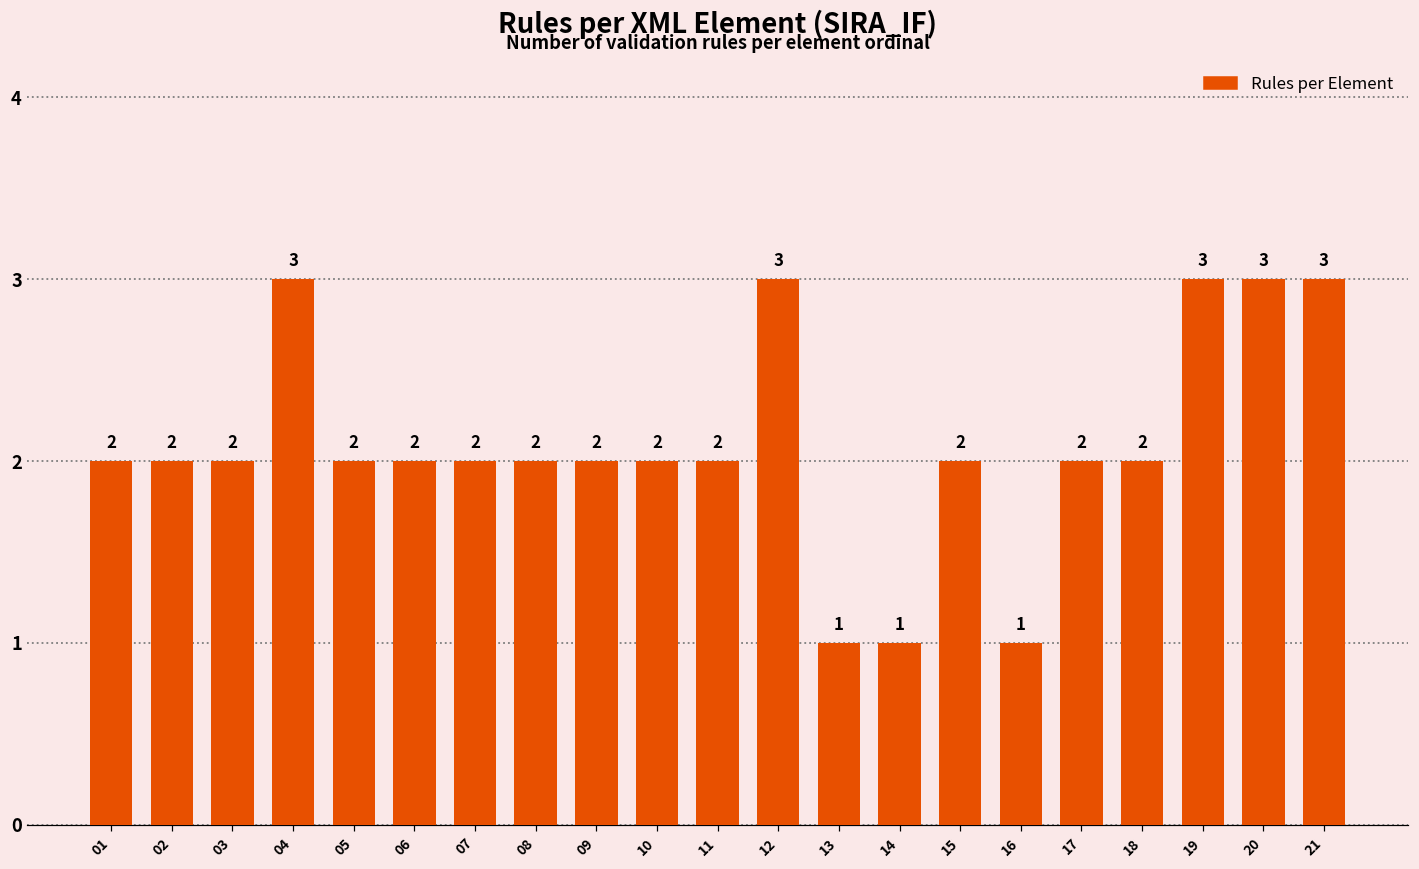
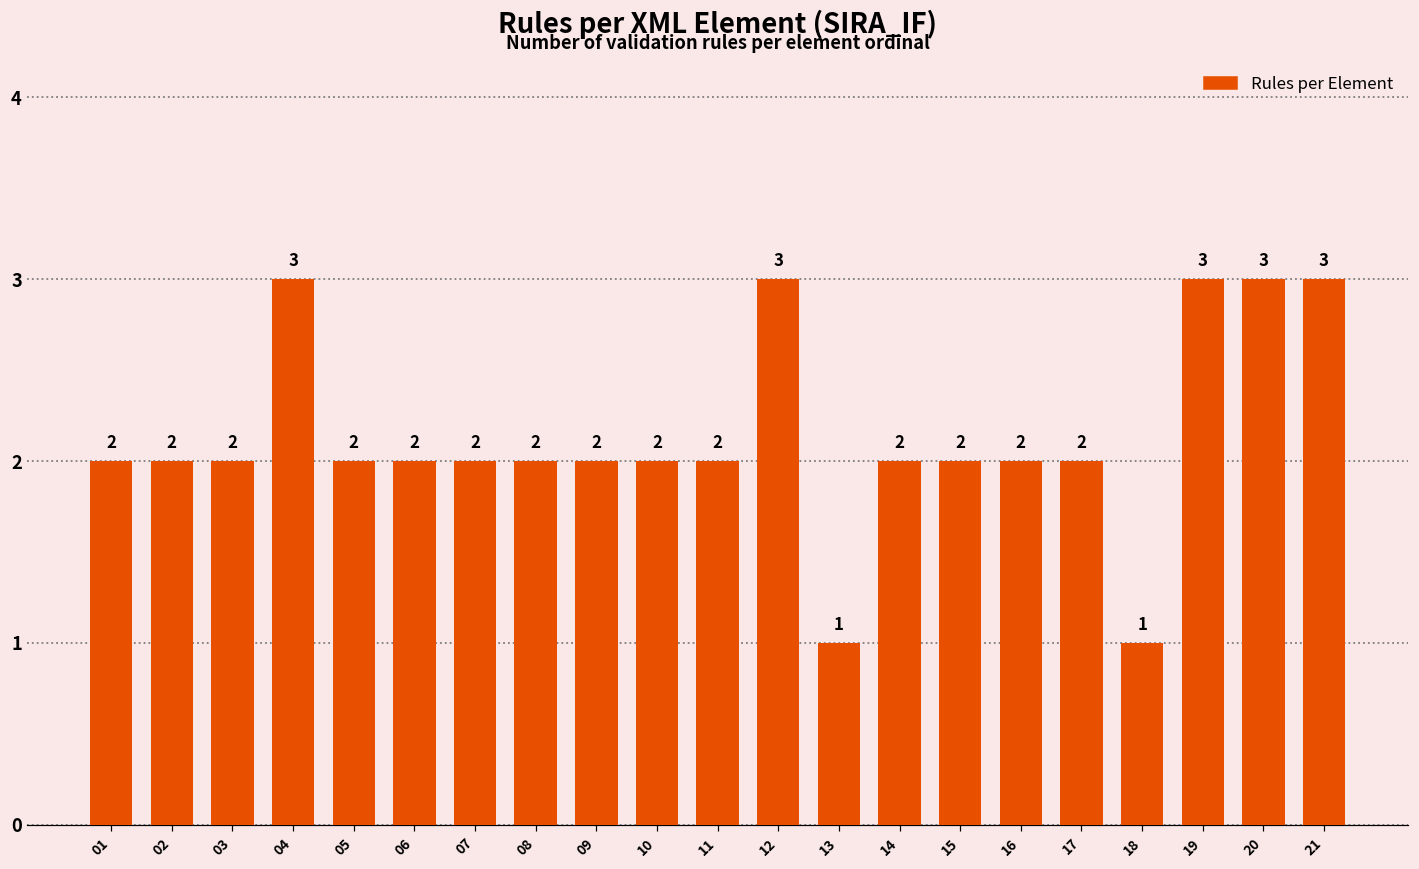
14: 1 -> 2
16: 1 -> 2
18: 2 -> 1
